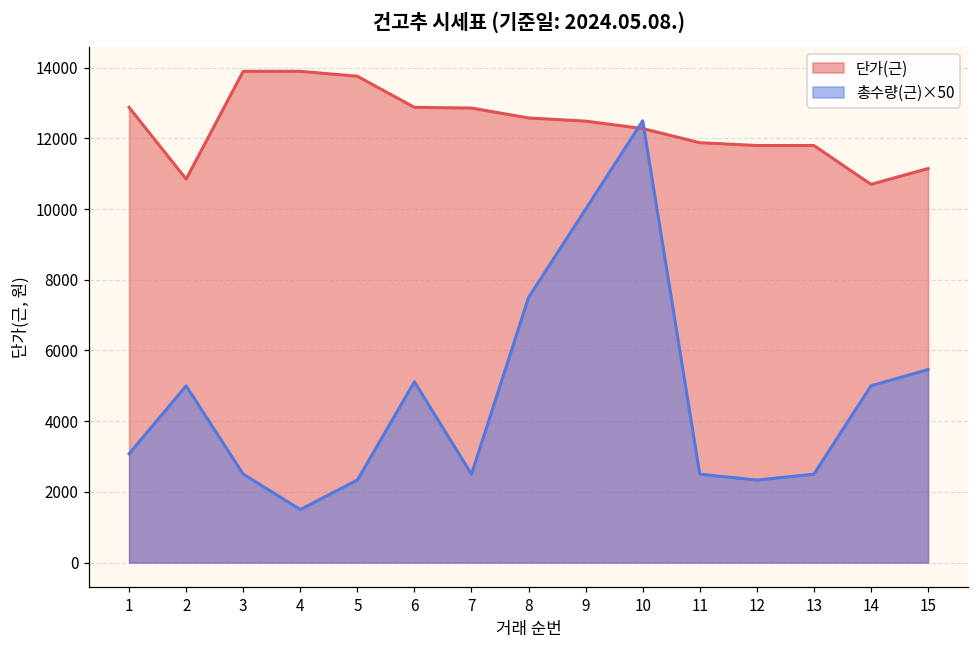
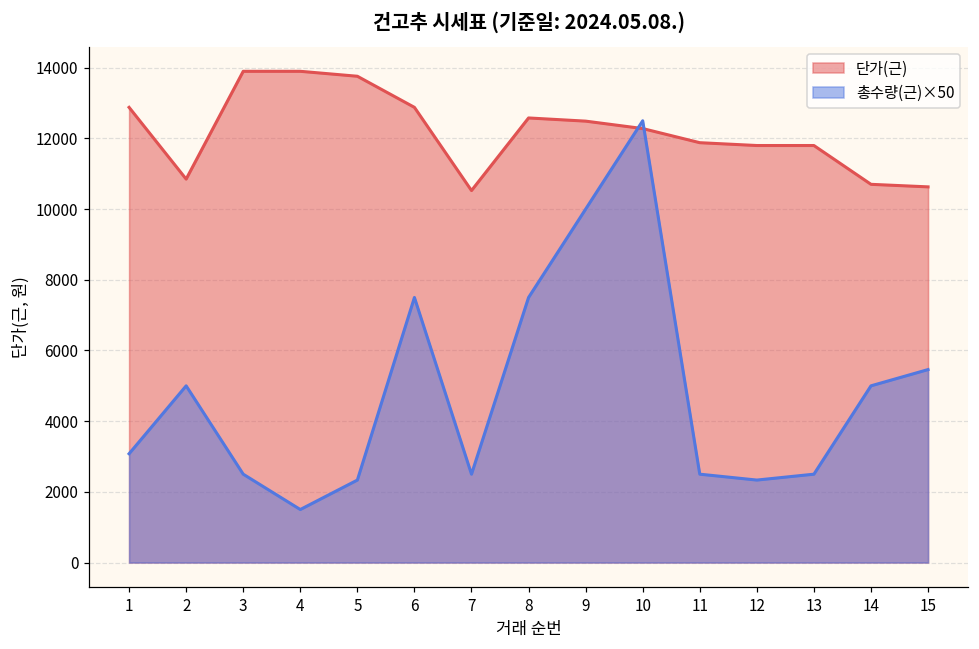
총수량(근)×50, 6: 5100 -> 7500
단가(근), 7: 12900 -> 10500
단가(근), 15: 11100 -> 10600
